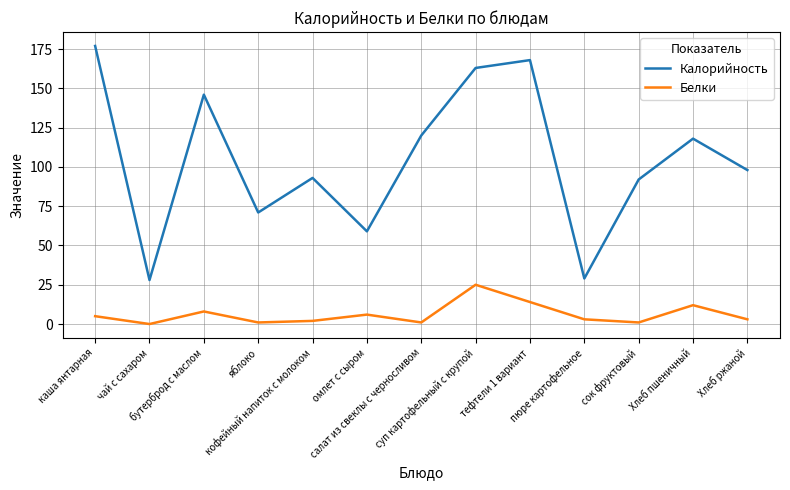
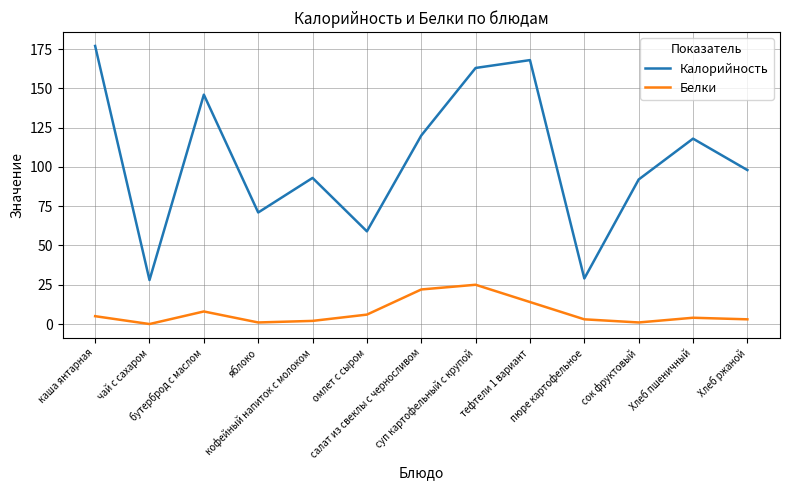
Белки, салат из свеклы с черносливом: 1 -> 22
Белки, Хлеб пшеничный: 12 -> 4
